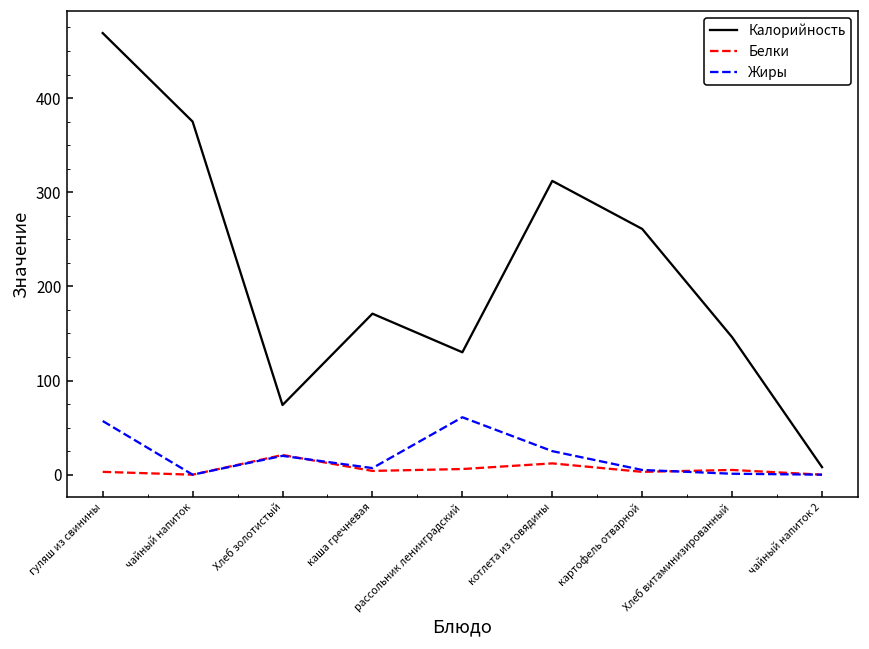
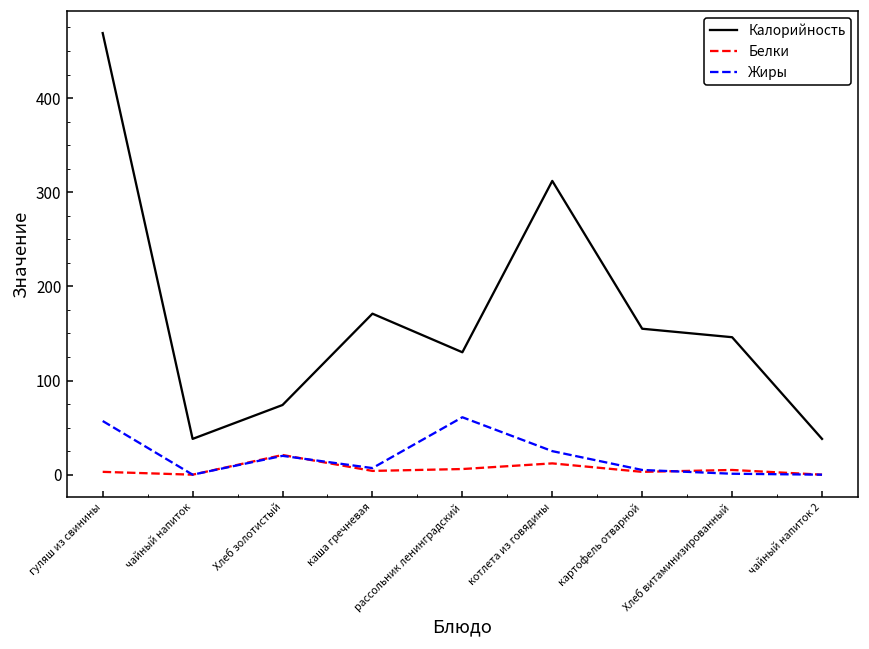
Калорийность, чайный напиток: 380 -> 40
Калорийность, картофель отварной: 260 -> 160
Калорийность, чайный напиток 2: 10 -> 40
